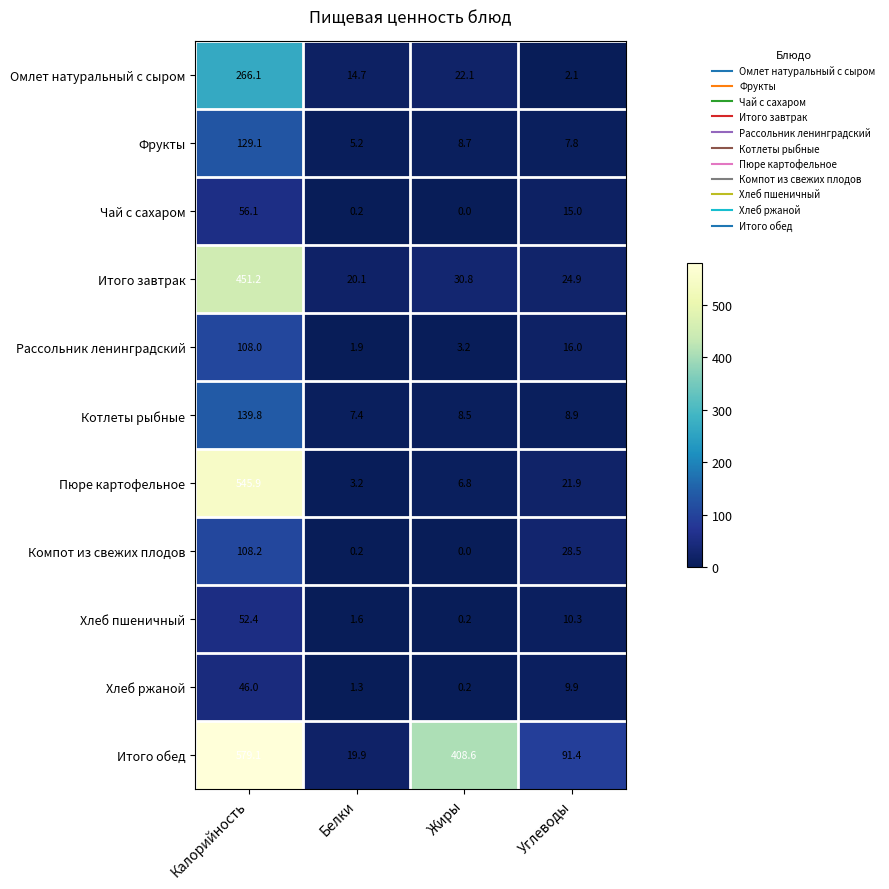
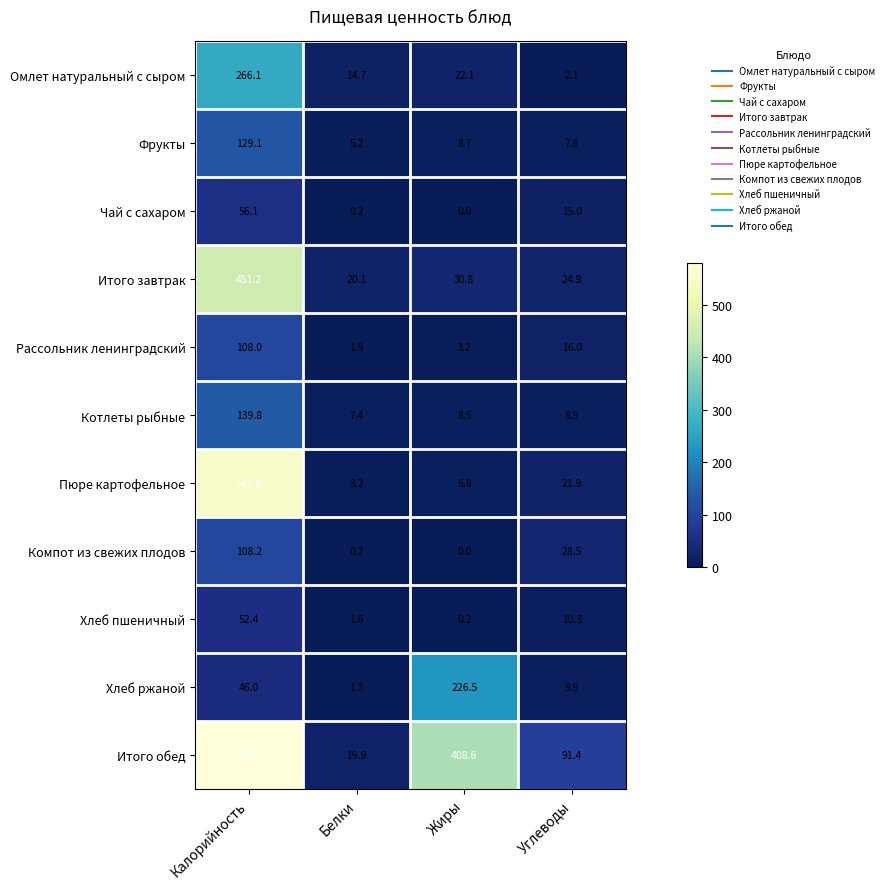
Хлеб ржаной, Жиры: 0.2 -> 226.5
